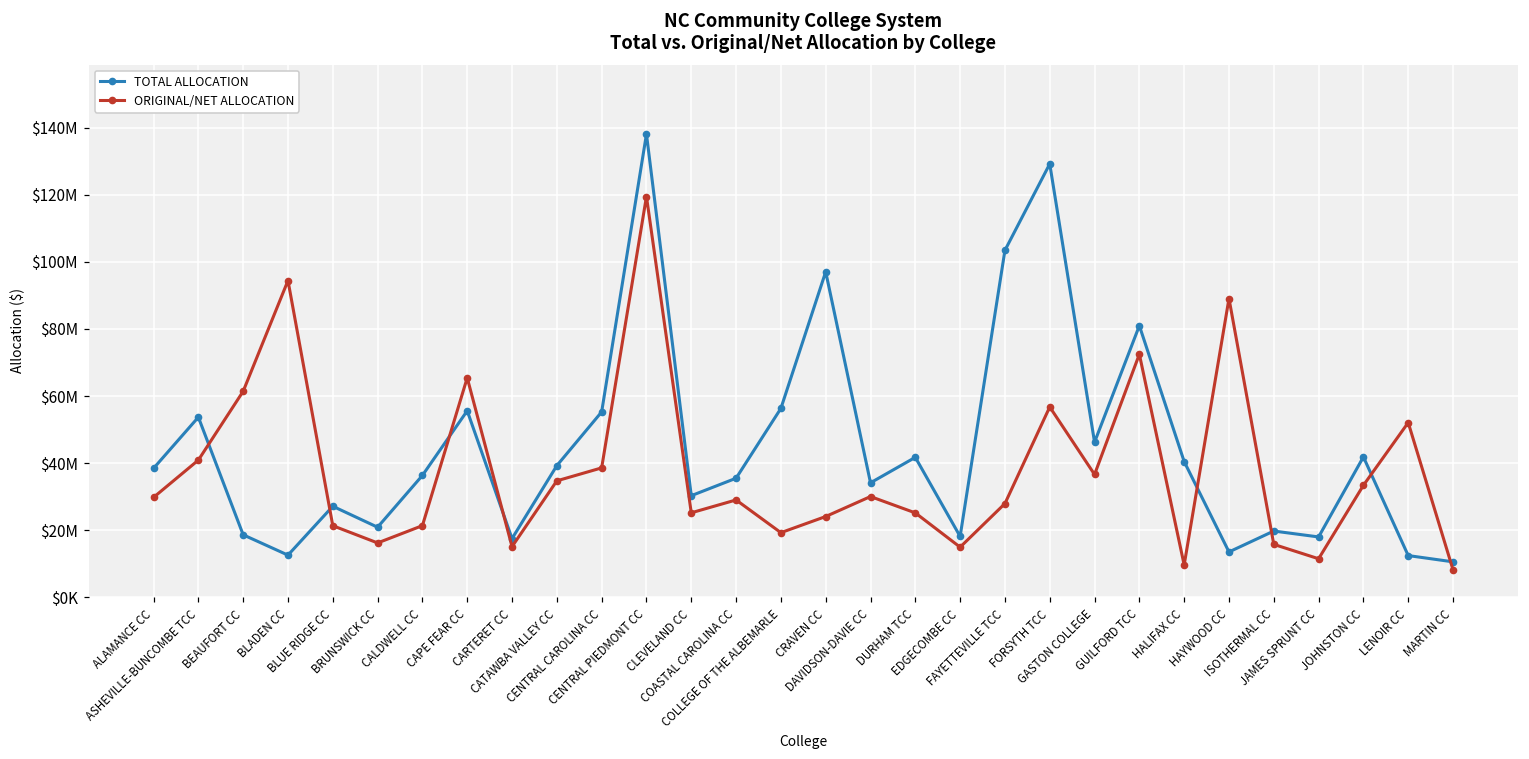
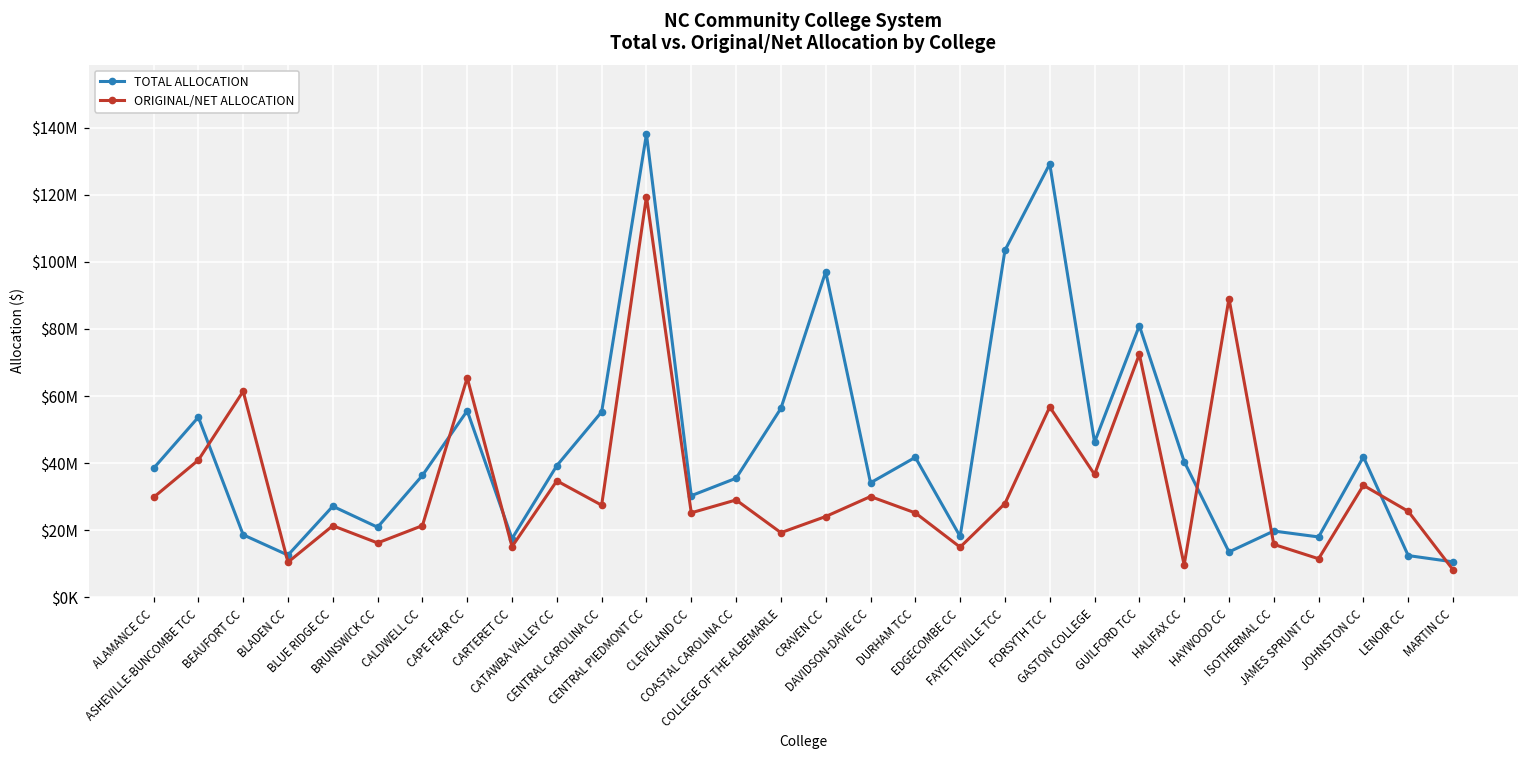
ORIGINAL/NET ALLOCATION, BLADEN CC: $94000000 -> $10000000
ORIGINAL/NET ALLOCATION, CENTRAL CAROLINA CC: $39000000 -> $27000000
ORIGINAL/NET ALLOCATION, LENOIR CC: $52000000 -> $26000000
